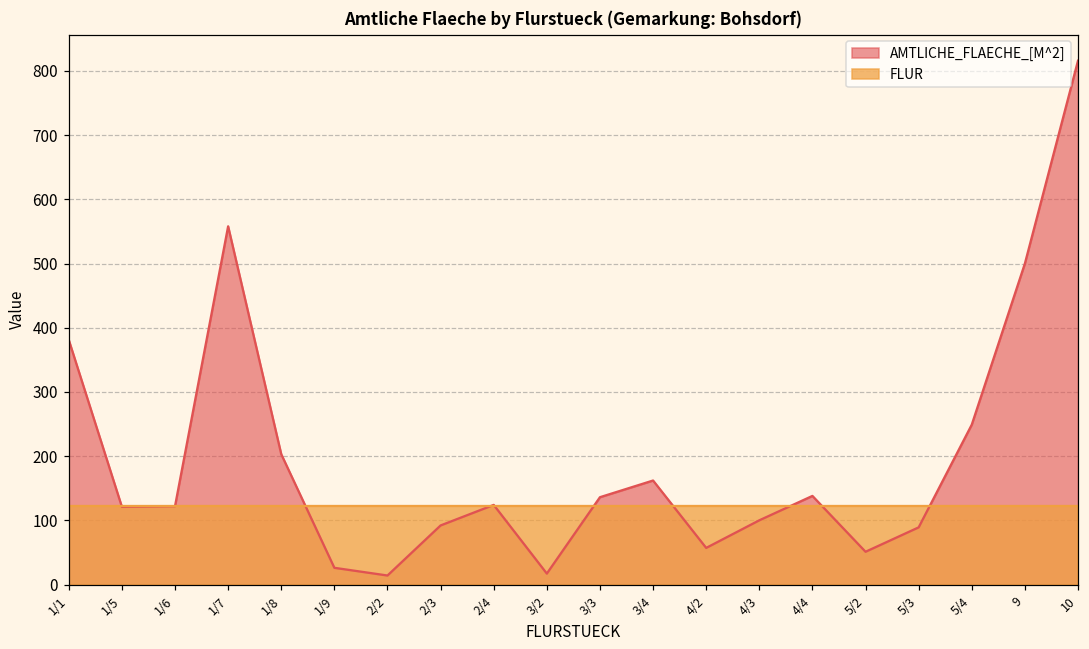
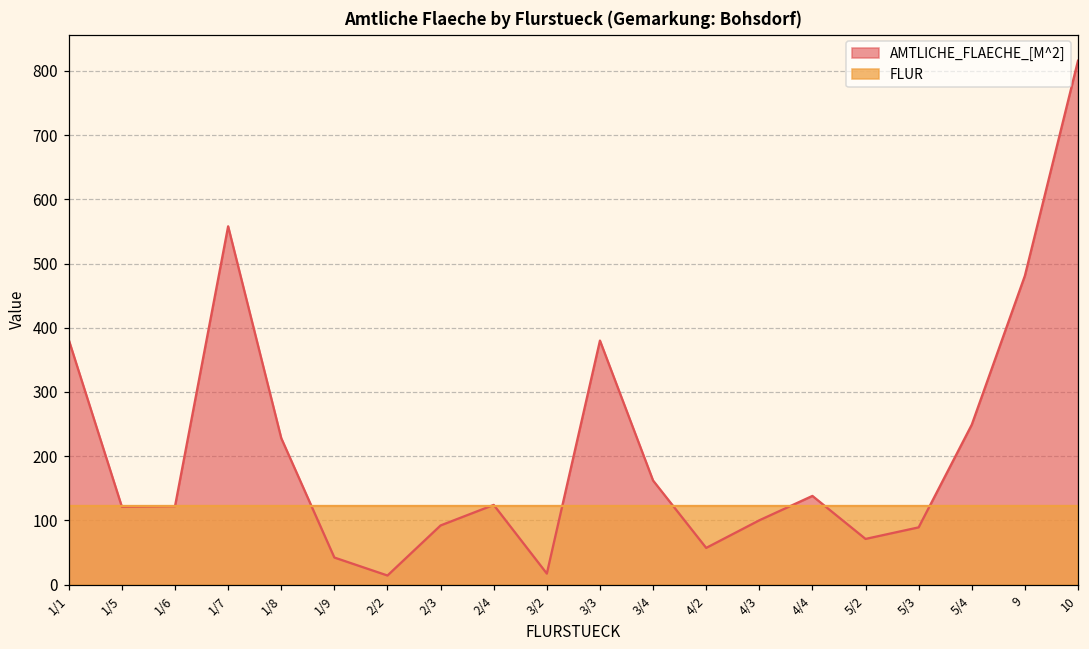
AMTLICHE_FLAECHE_[M^2], 1/8: 200 -> 230
AMTLICHE_FLAECHE_[M^2], 1/9: 30 -> 40
AMTLICHE_FLAECHE_[M^2], 3/3: 140 -> 380
AMTLICHE_FLAECHE_[M^2], 5/2: 50 -> 70
AMTLICHE_FLAECHE_[M^2], 9: 500 -> 480
